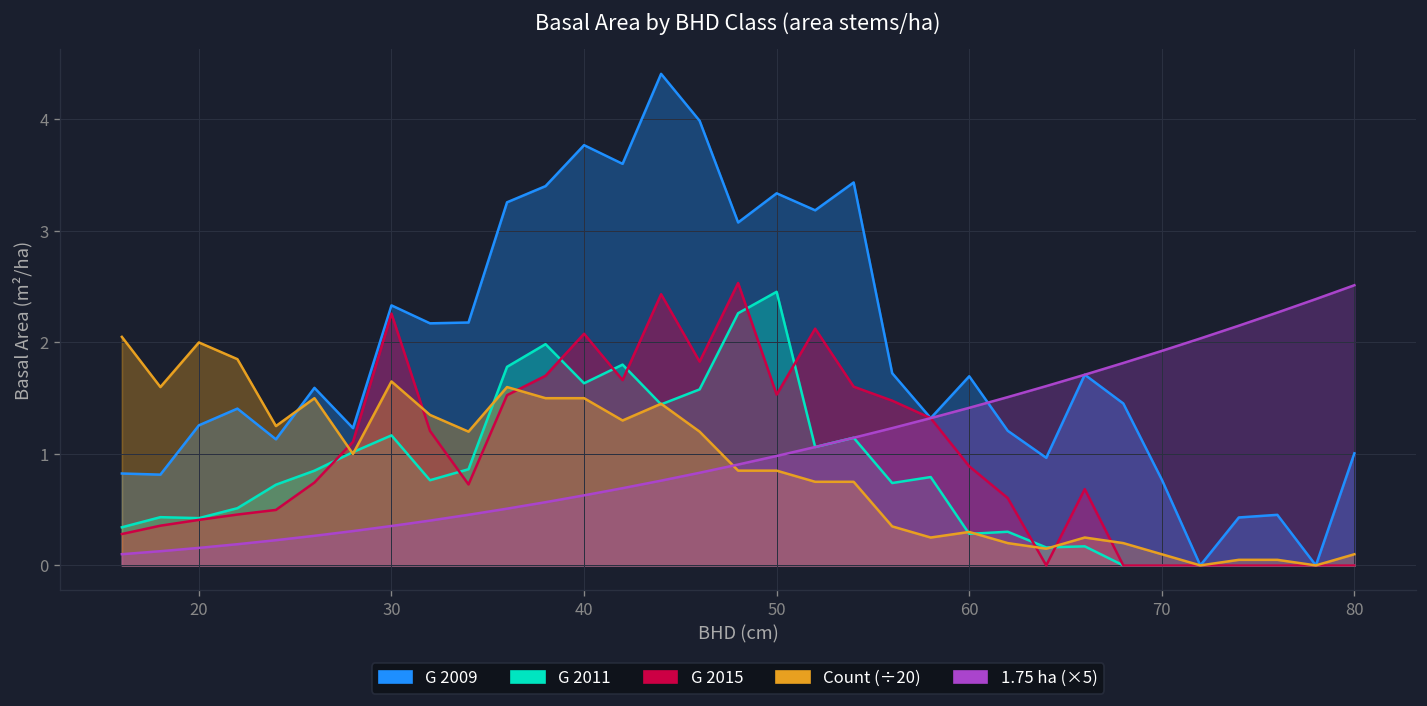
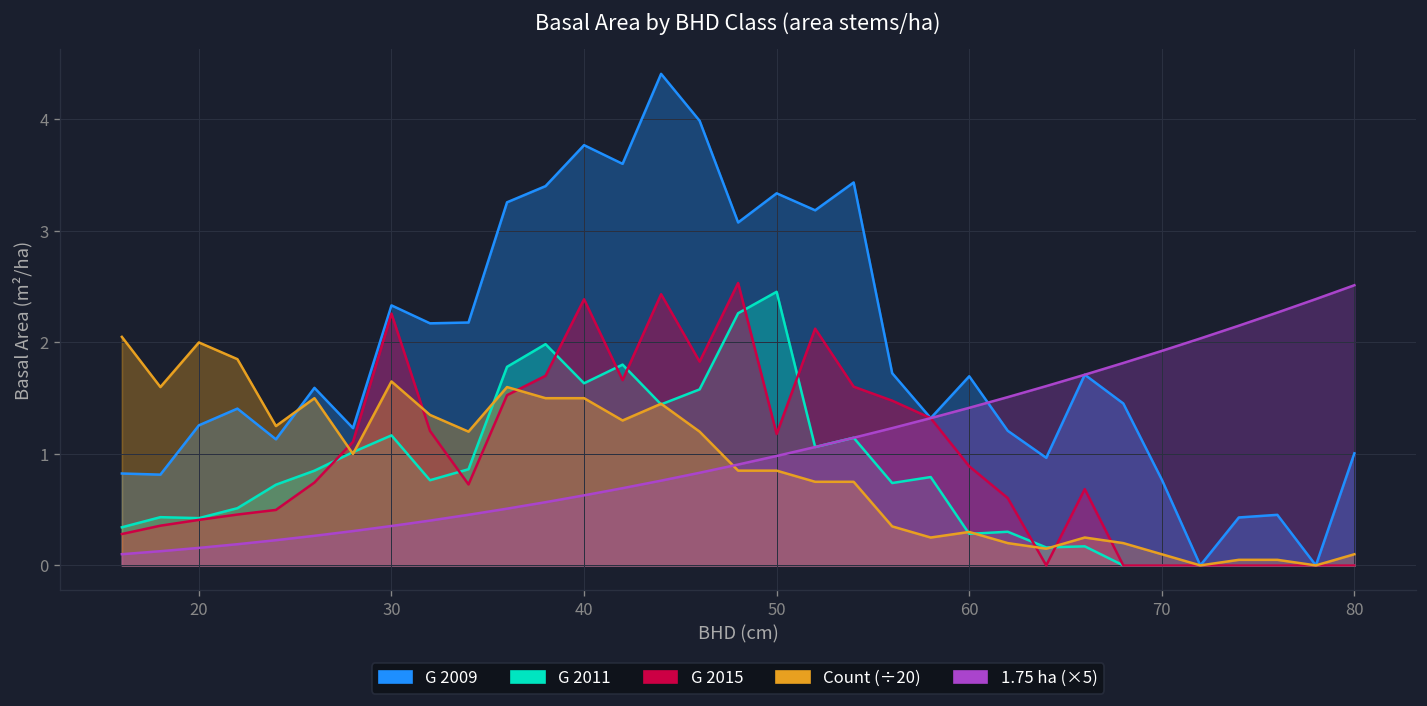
G 2015, 40: 2.1 -> 2.4
G 2015, 50: 1.5 -> 1.2
